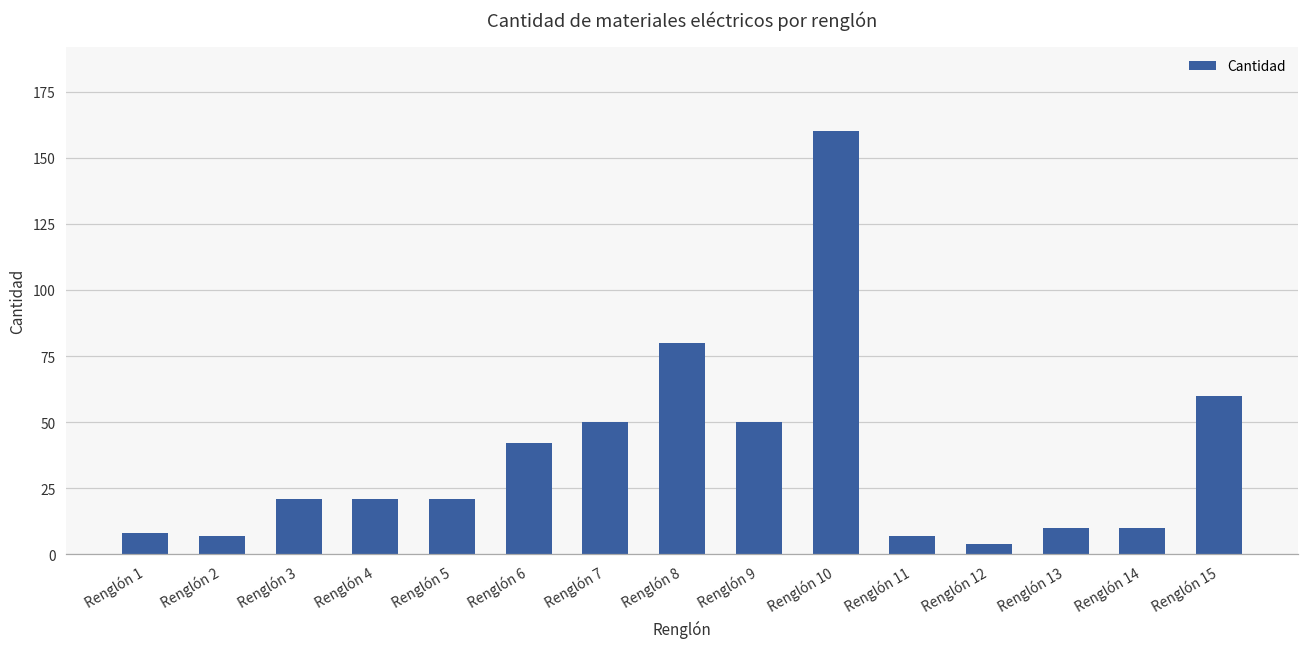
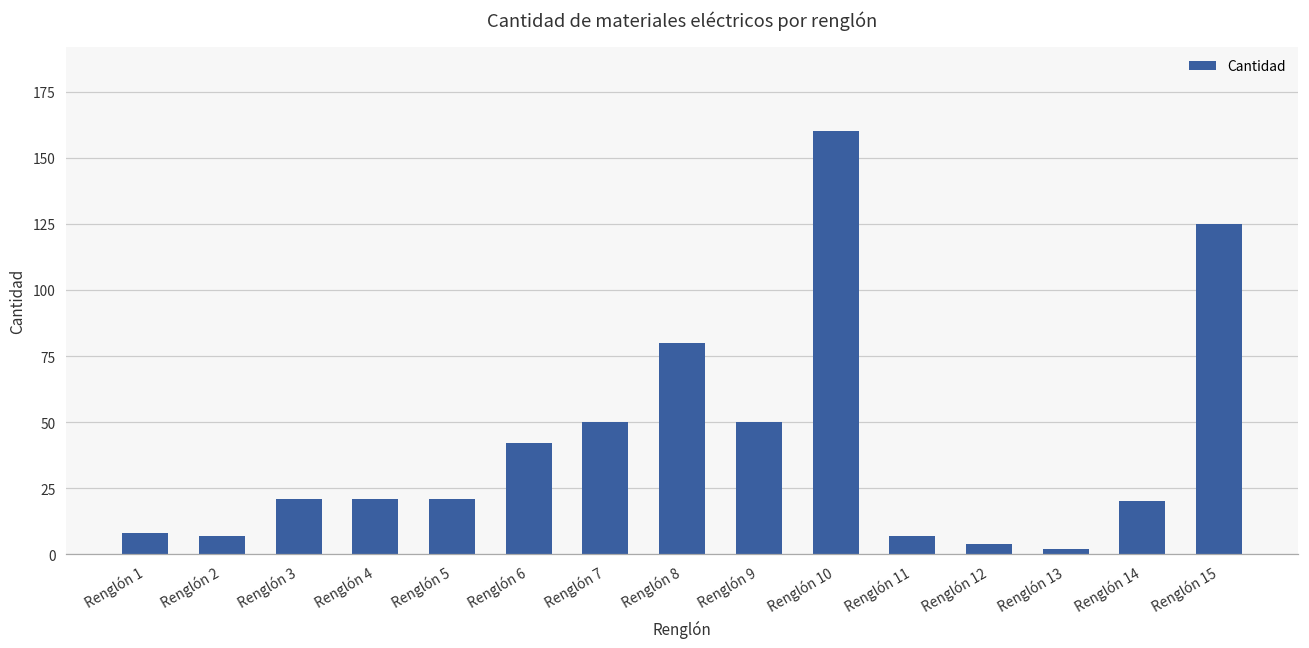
Renglón 13: 10 -> 2
Renglón 14: 10 -> 20
Renglón 15: 60 -> 125
